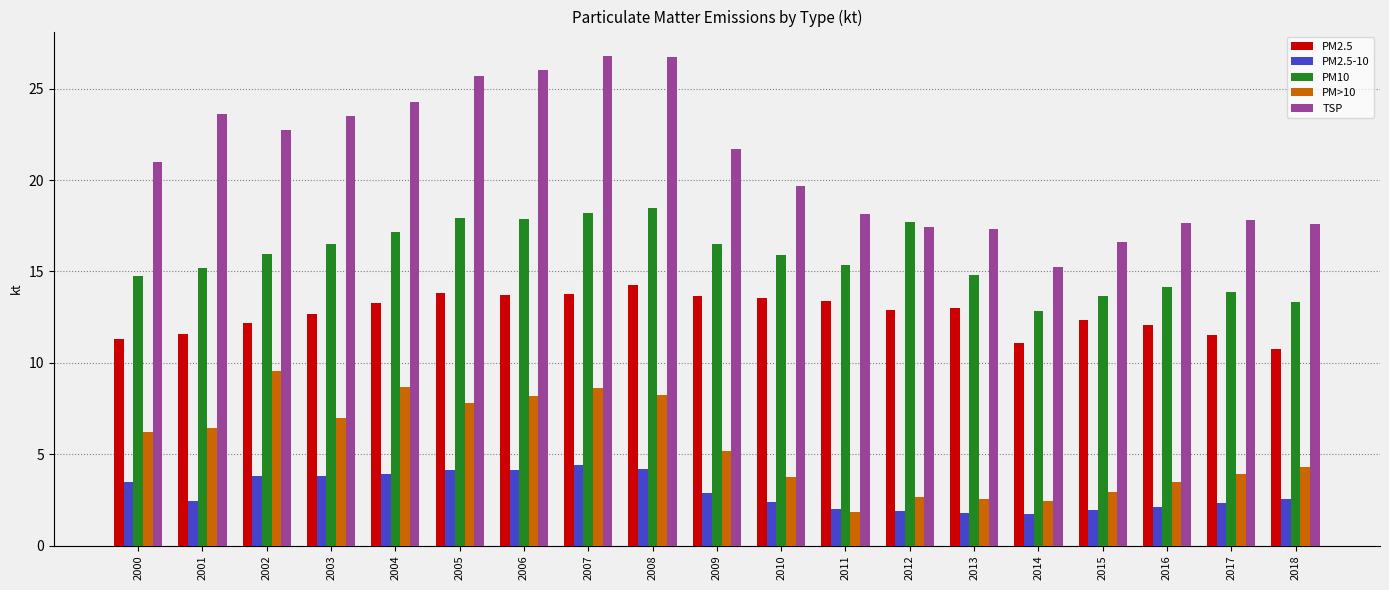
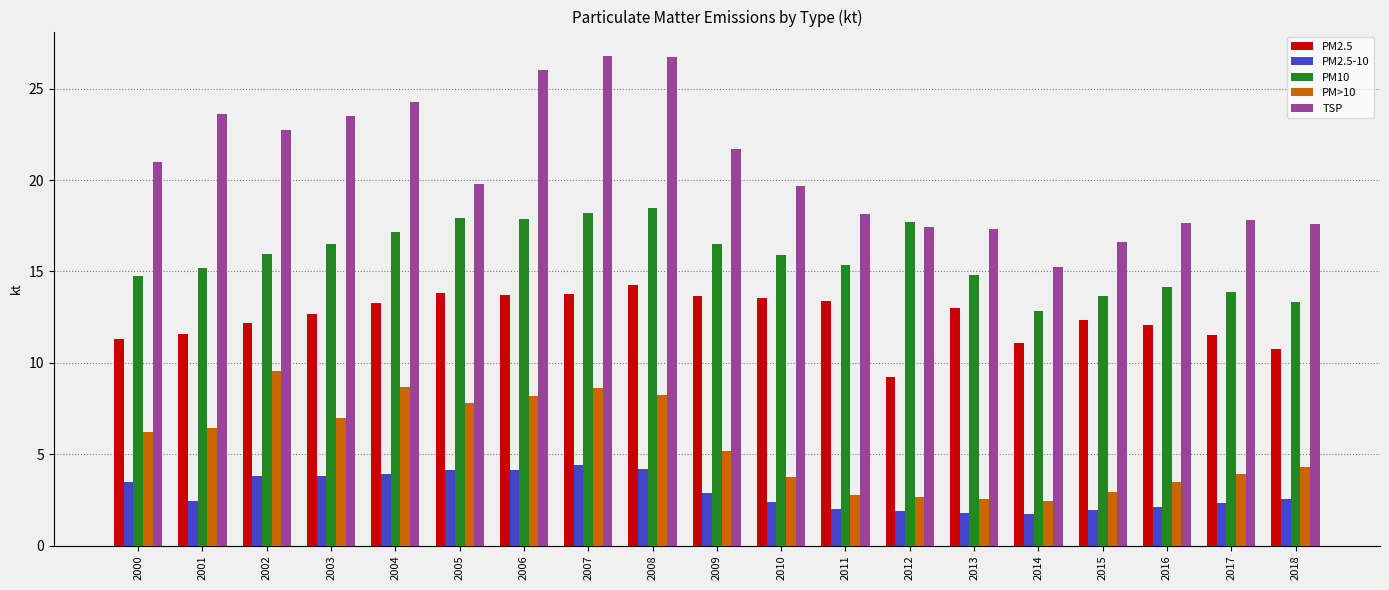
TSP, 2005: 25.7 -> 19.8
PM>10, 2011: 1.8 -> 2.8
PM2.5, 2012: 12.9 -> 9.2
